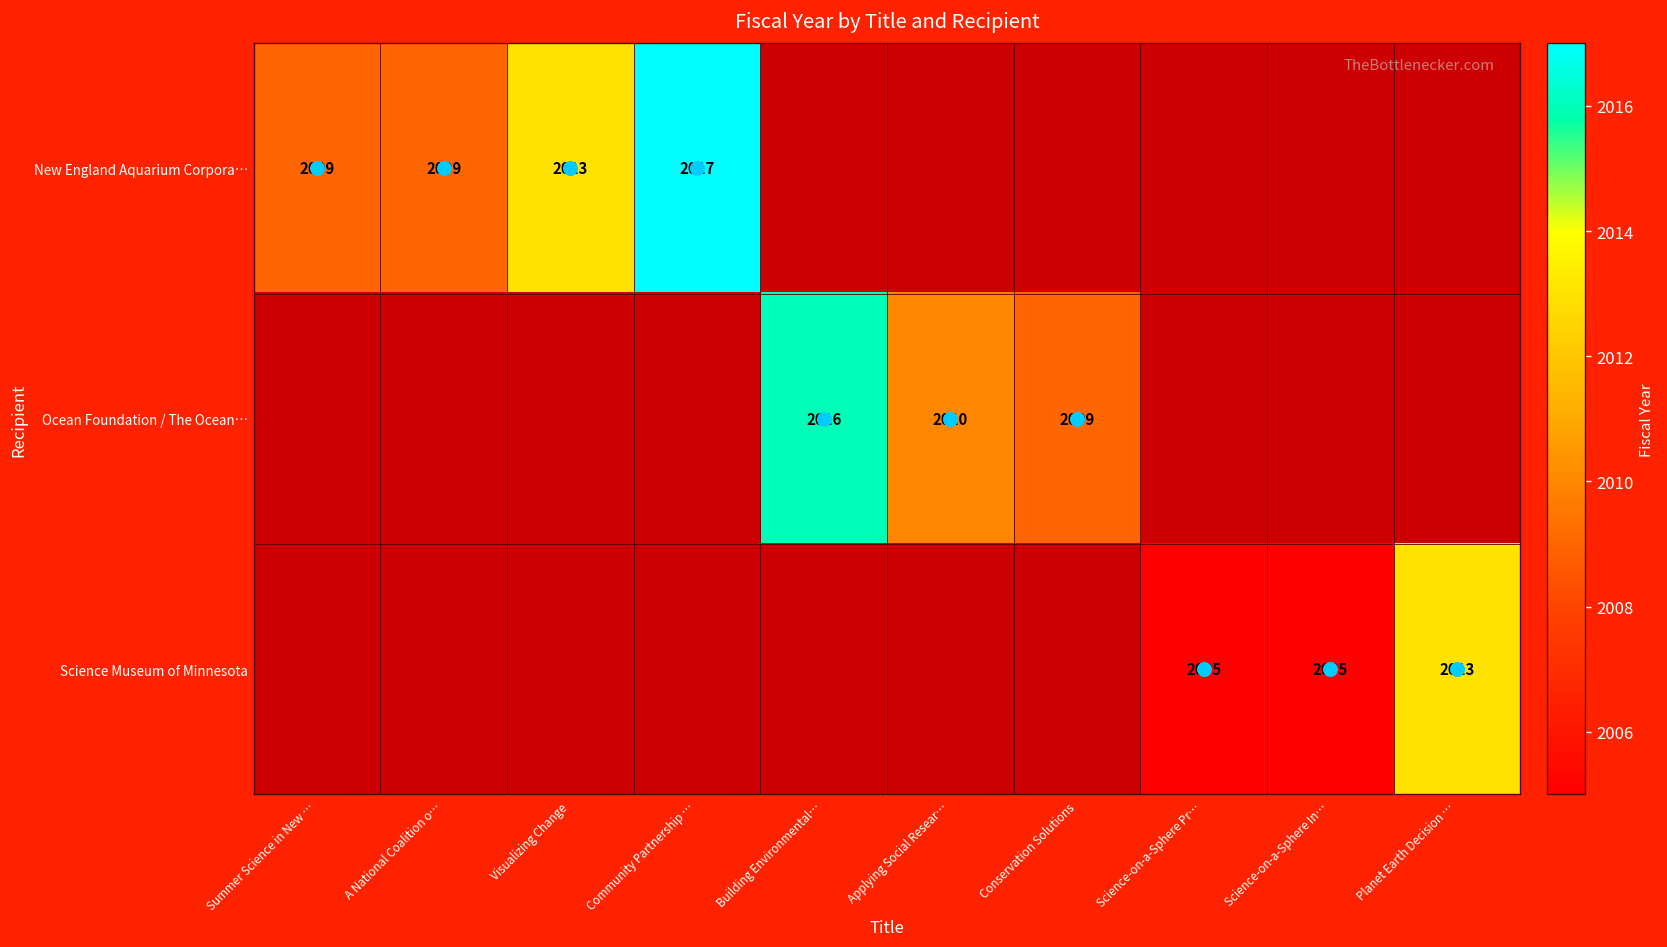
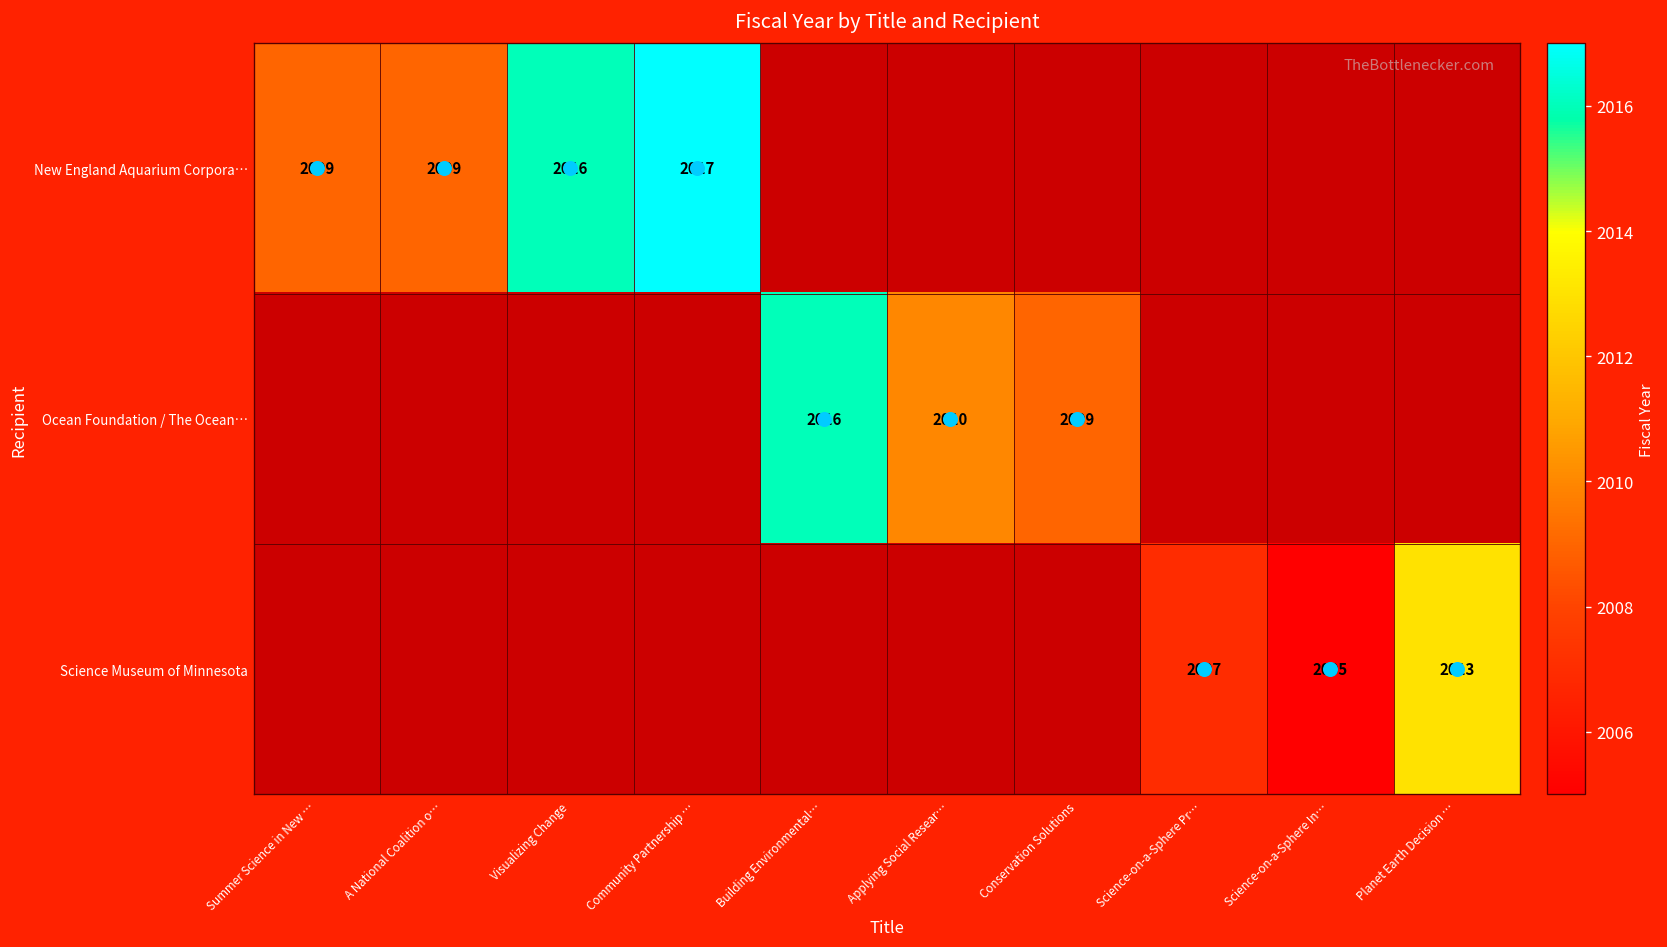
New England Aquarium Corpora…, Visualizing Change: 2013 -> 2016
Science Museum of Minnesota, Science-on-a-Sphere Pr…: 2005 -> 2007
